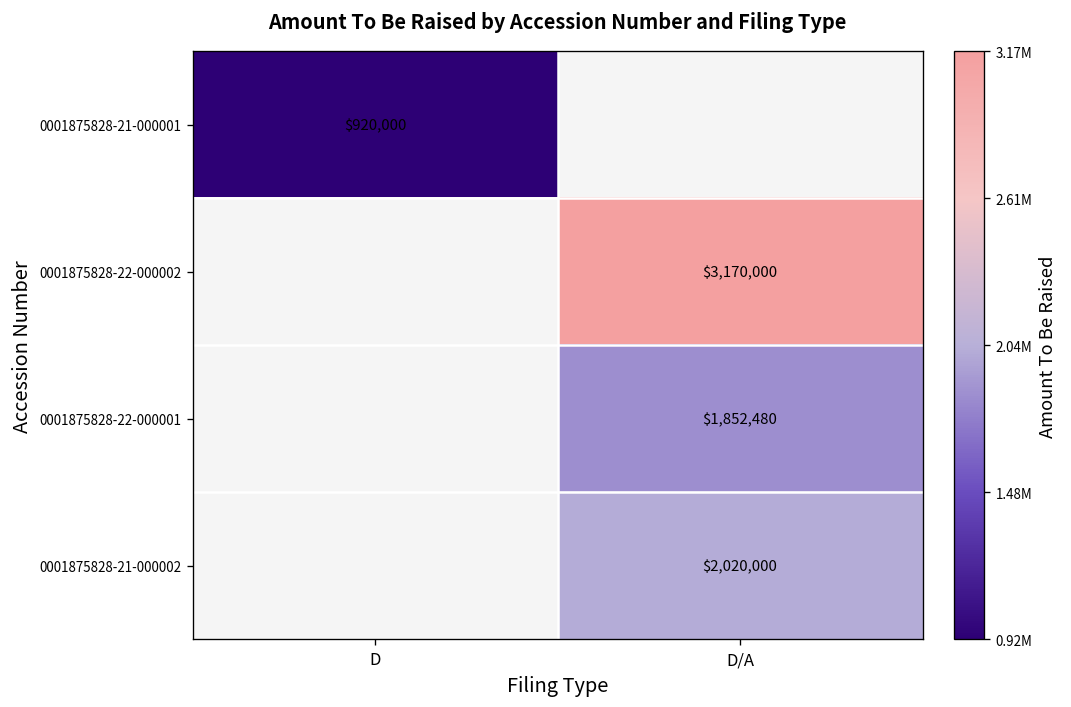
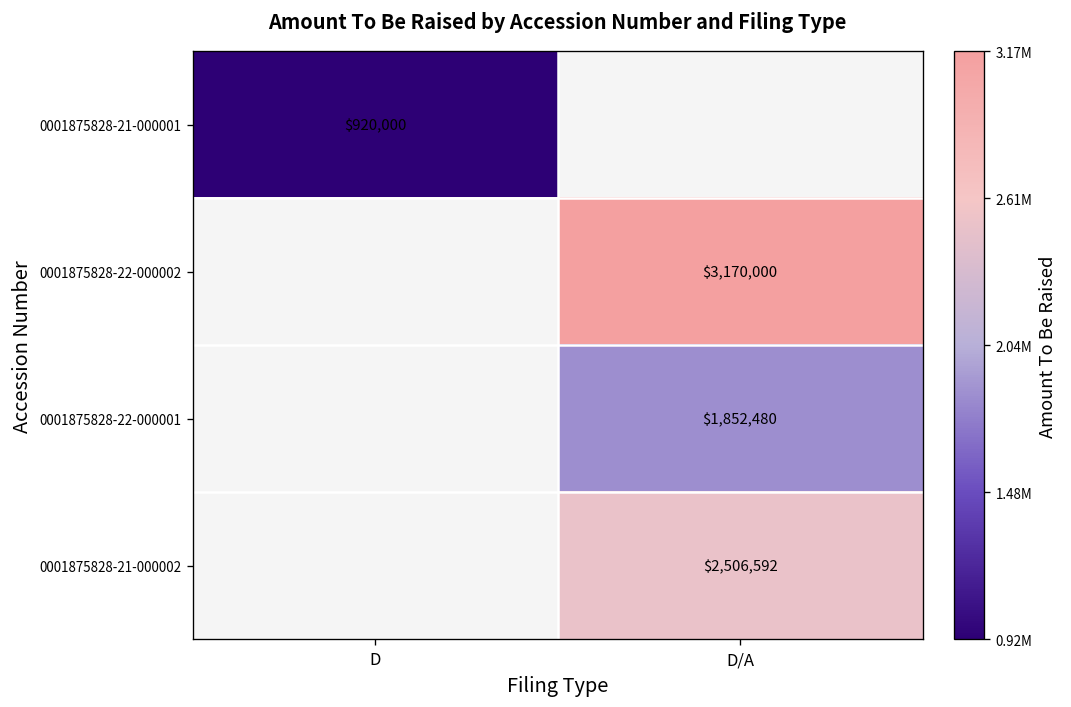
0001875828-21-000002, D/A: $2,020,000 -> $2,506,592
